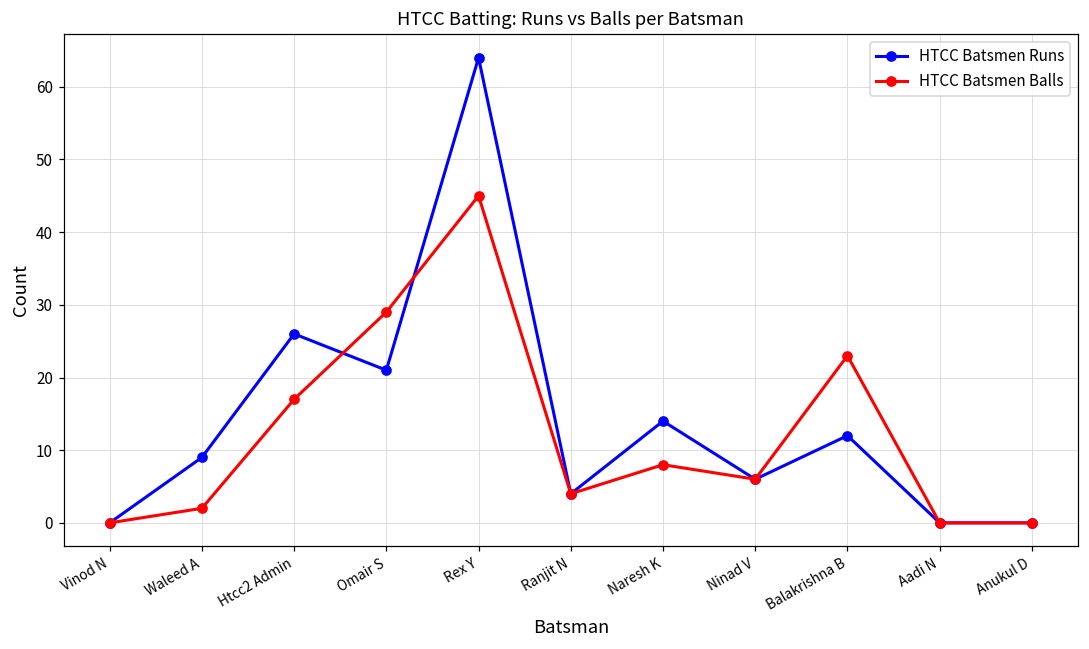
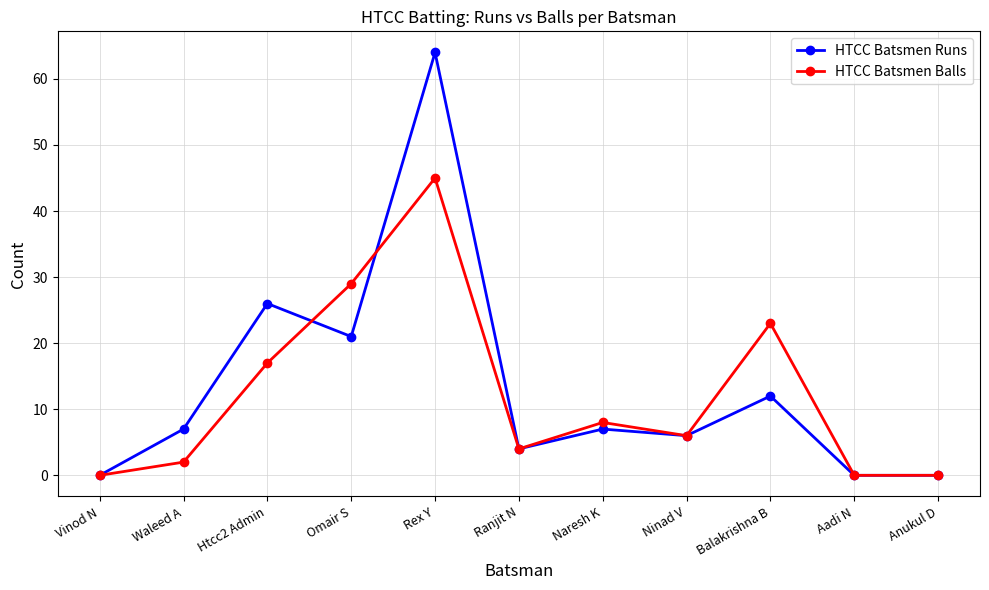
HTCC Batsmen Runs, Waleed A: 9 -> 7
HTCC Batsmen Runs, Naresh K: 14 -> 7
